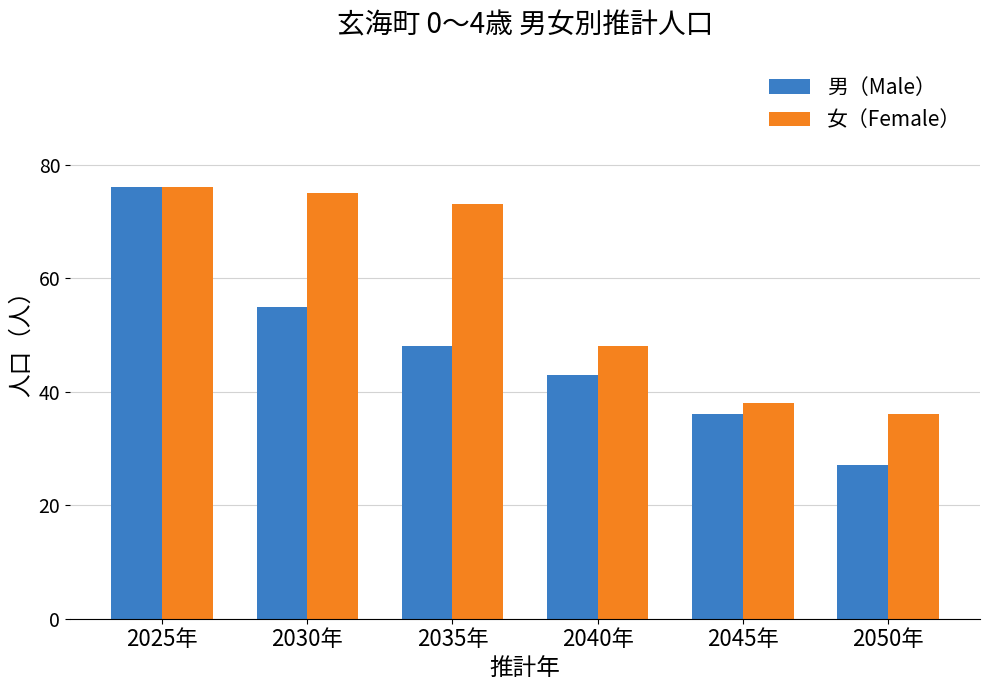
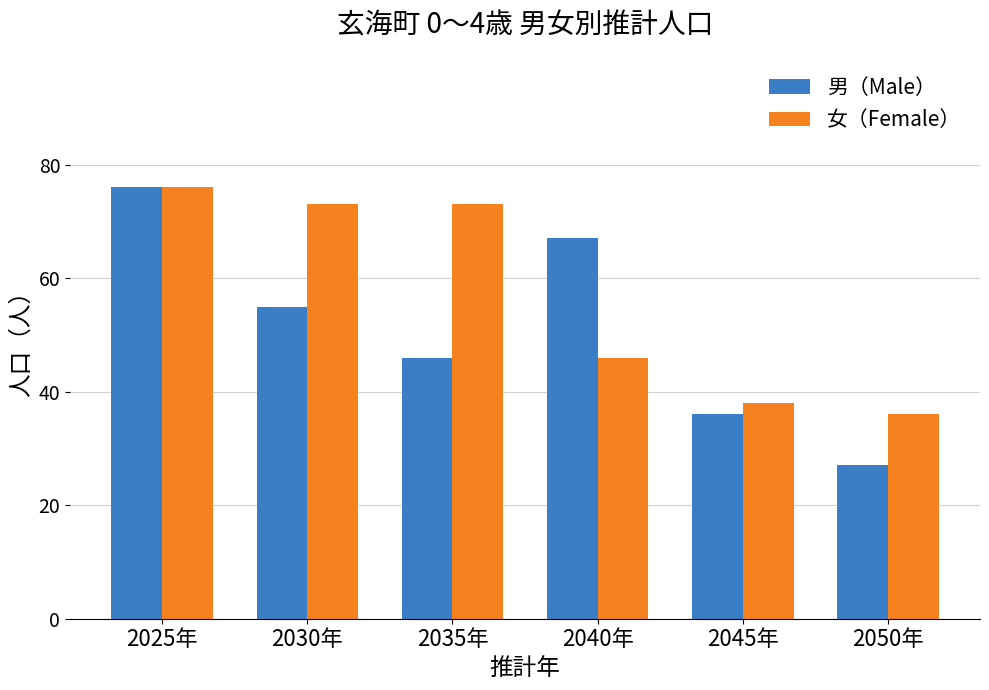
女（Female）, 2030年: 75 -> 73
男（Male）, 2035年: 48 -> 46
男（Male）, 2040年: 43 -> 67
女（Female）, 2040年: 48 -> 46
